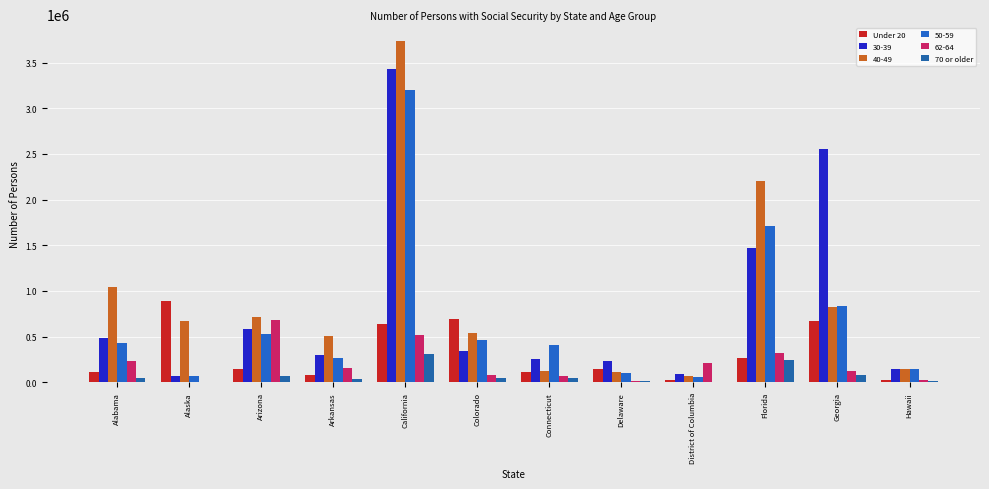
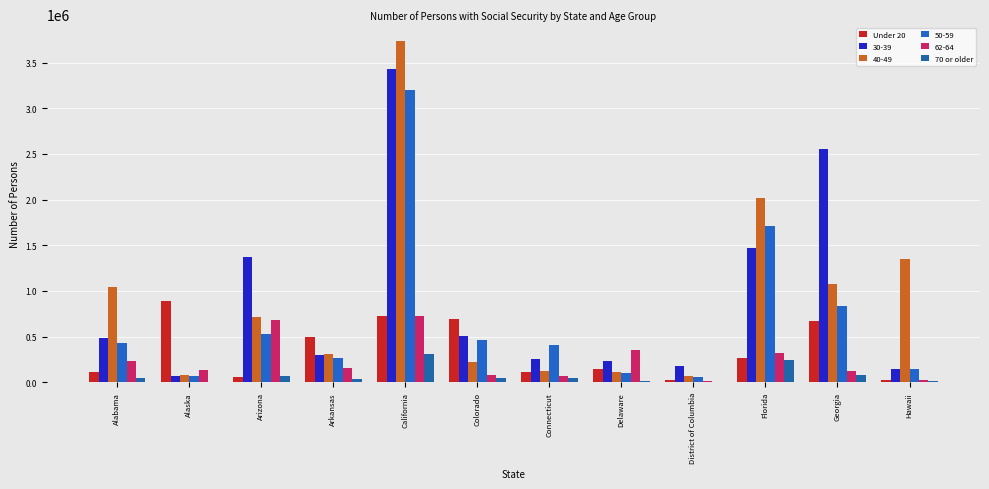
40-49, Alaska: 700000 -> 100000
62-64, Alaska: 0 -> 100000
Under 20, Arizona: 150000 -> 60000
30-39, Arizona: 600000 -> 1400000
Under 20, Arkansas: 100000 -> 500000
40-49, Arkansas: 500000 -> 300000
Under 20, California: 600000 -> 700000
62-64, California: 500000 -> 700000
30-39, Colorado: 300000 -> 500000
40-49, Colorado: 500000 -> 200000
62-64, Delaware: 0 -> 400000
30-39, District of Columbia: 100000 -> 200000
62-64, District of Columbia: 200000 -> 0
40-49, Florida: 2200000 -> 2000000
40-49, Georgia: 800000 -> 1100000
40-49, Hawaii: 100000 -> 1300000
